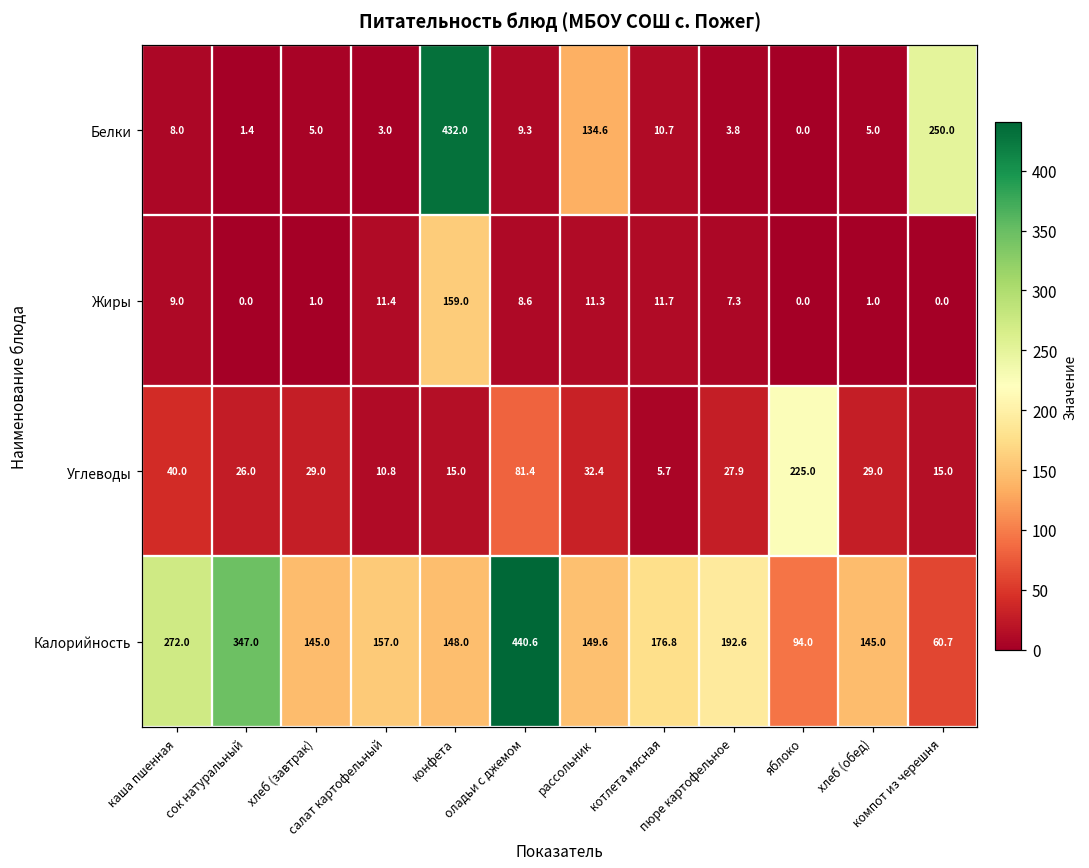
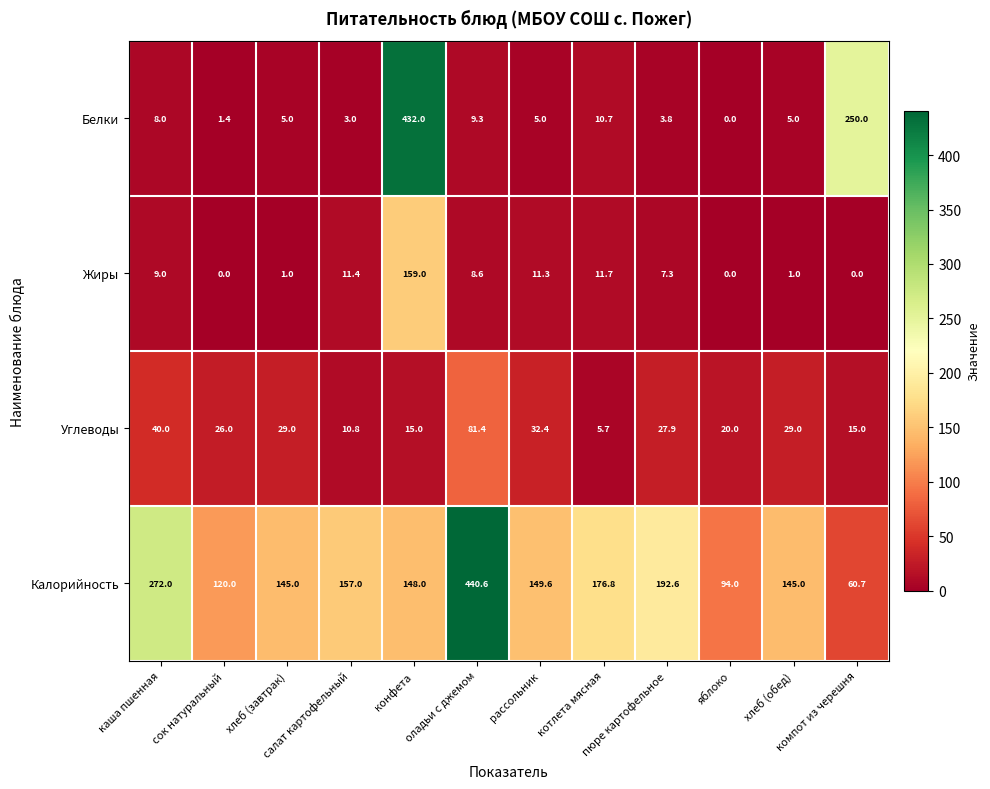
Белки, рассольник: 134.6 -> 5.0
Углеводы, яблоко: 225.0 -> 20.0
Калорийность, сок натуральный: 347.0 -> 120.0
